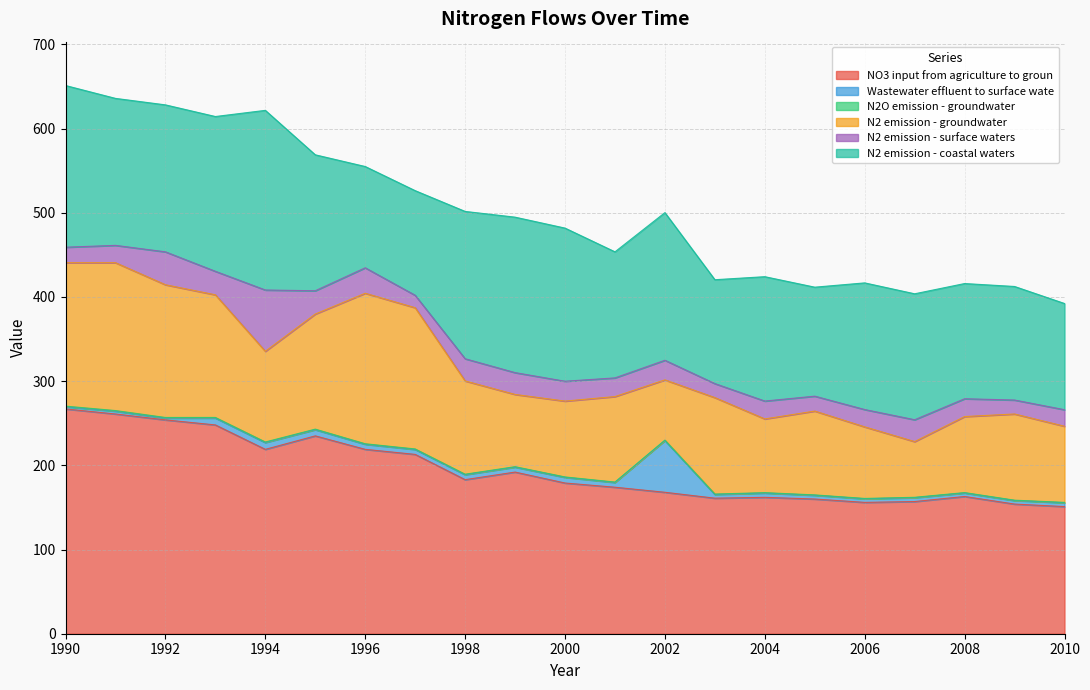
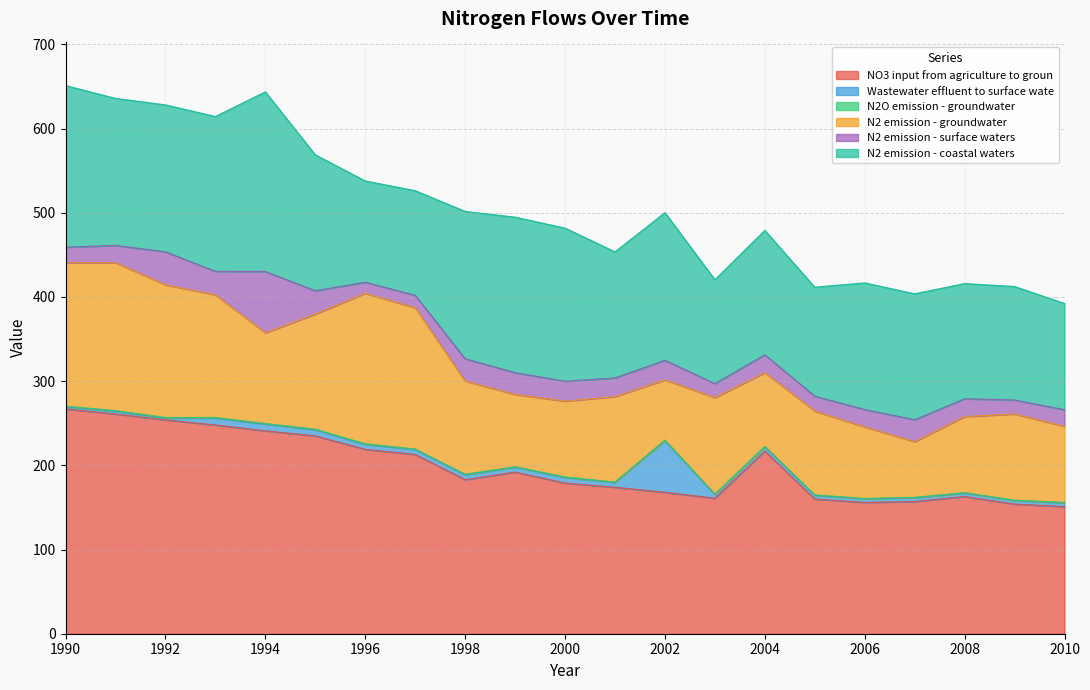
NO3 input from agriculture to groun, 1994: 220 -> 240
N2 emission - surface waters, 1996: 30 -> 10
NO3 input from agriculture to groun, 2004: 160 -> 220
